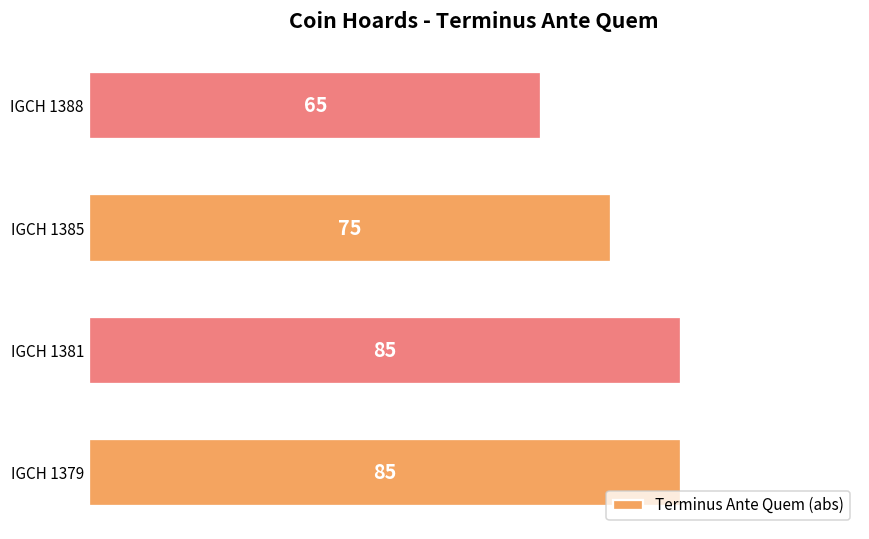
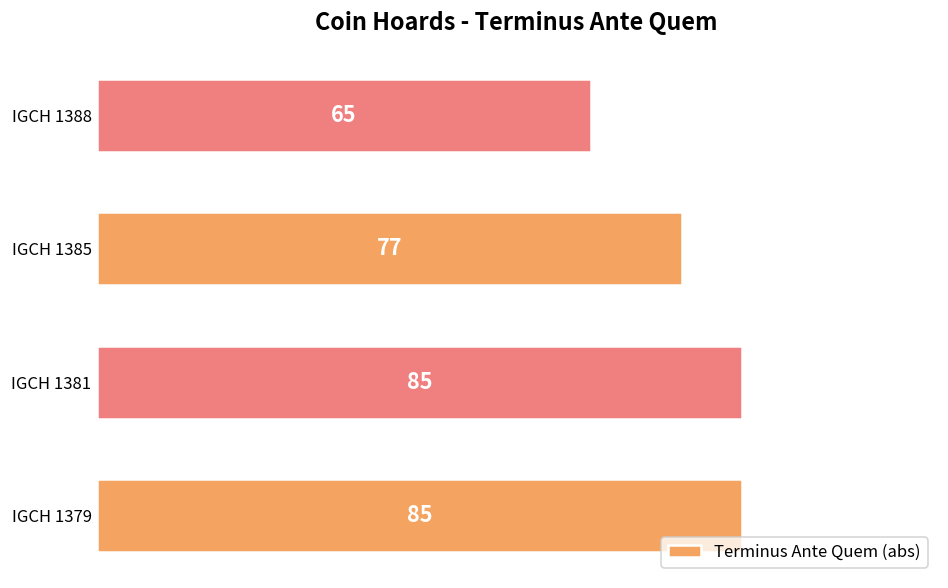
IGCH 1385: 75 -> 77
